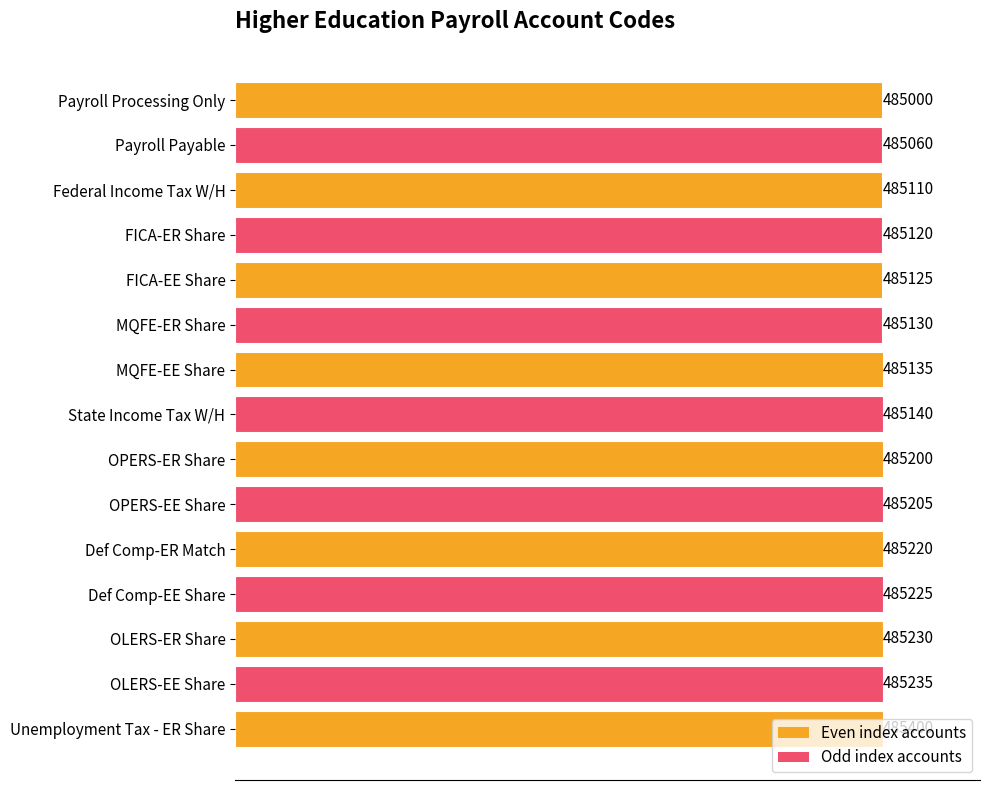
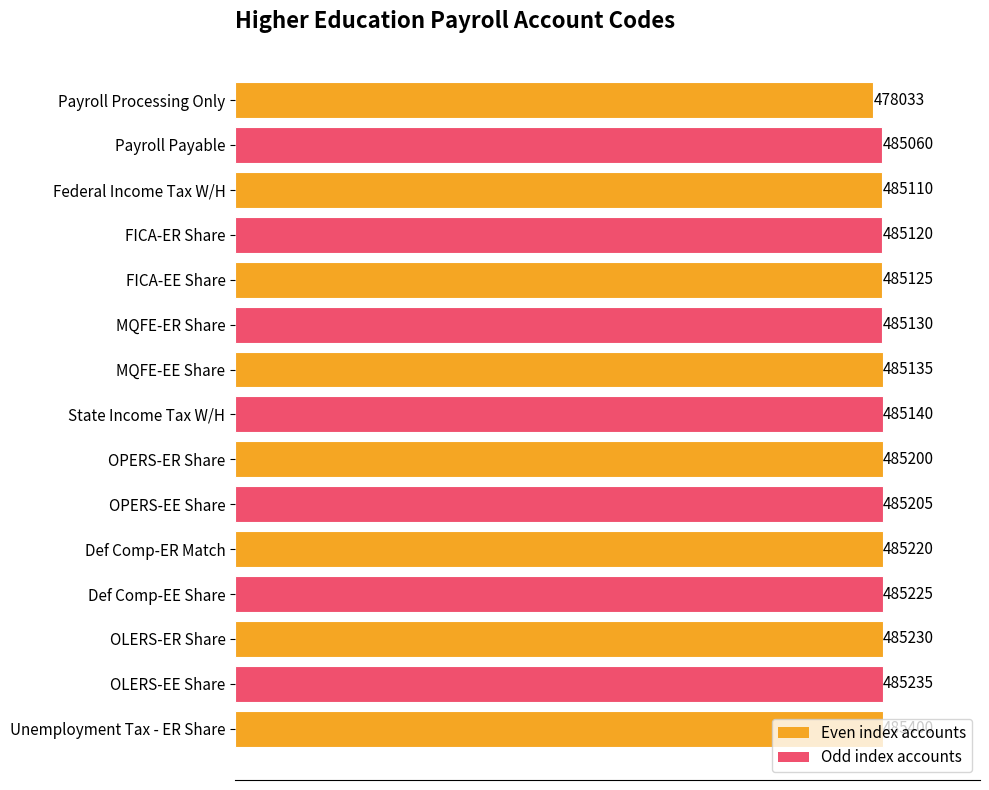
Payroll Processing Only: 485000 -> 478033
